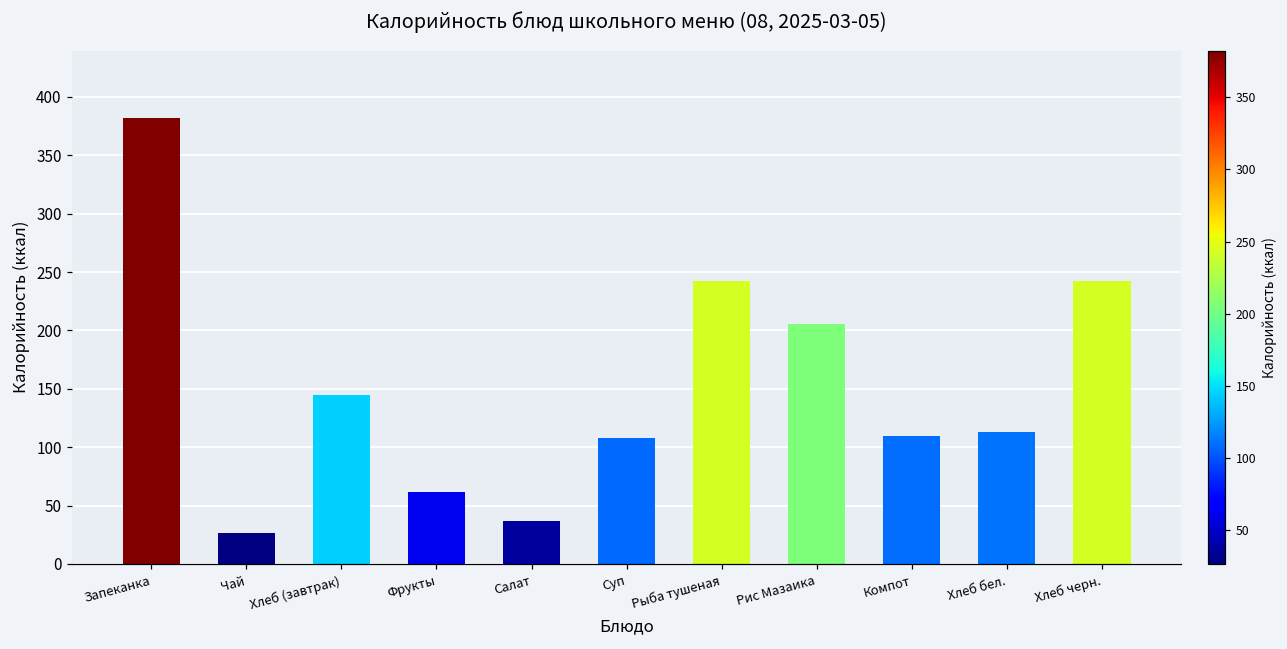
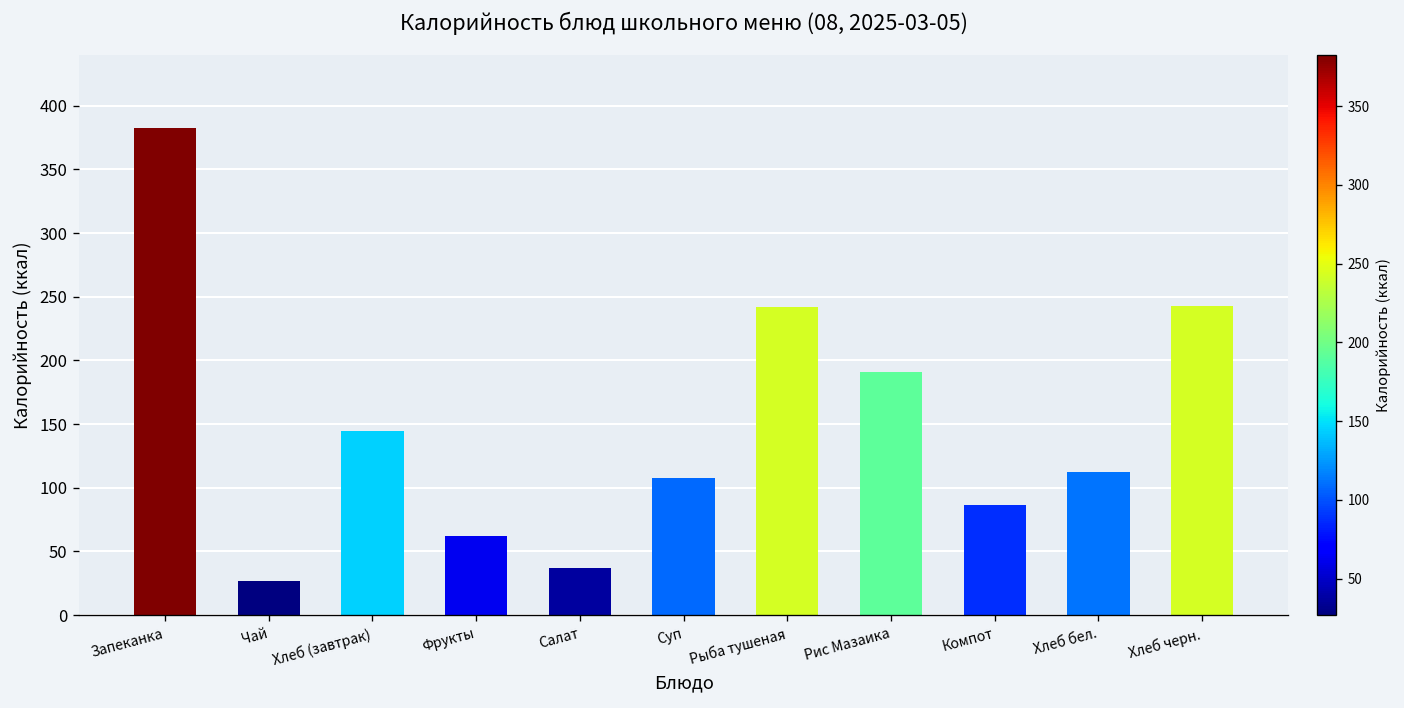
Рис Мазаика: 206 -> 191
Компот: 109 -> 87
